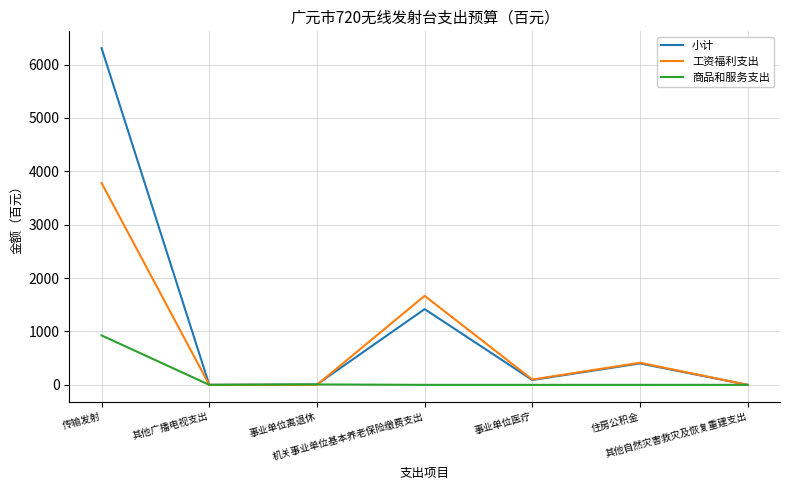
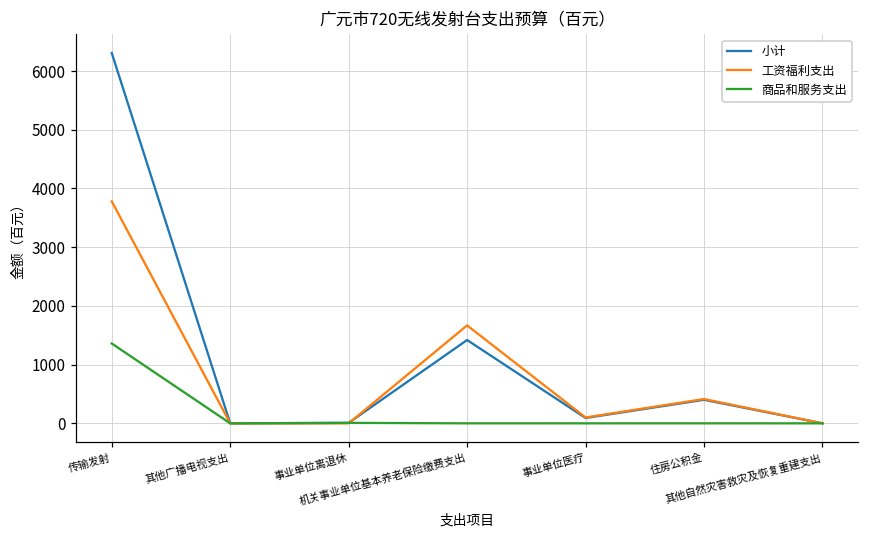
商品和服务支出, 传输发射: 900 -> 1400
